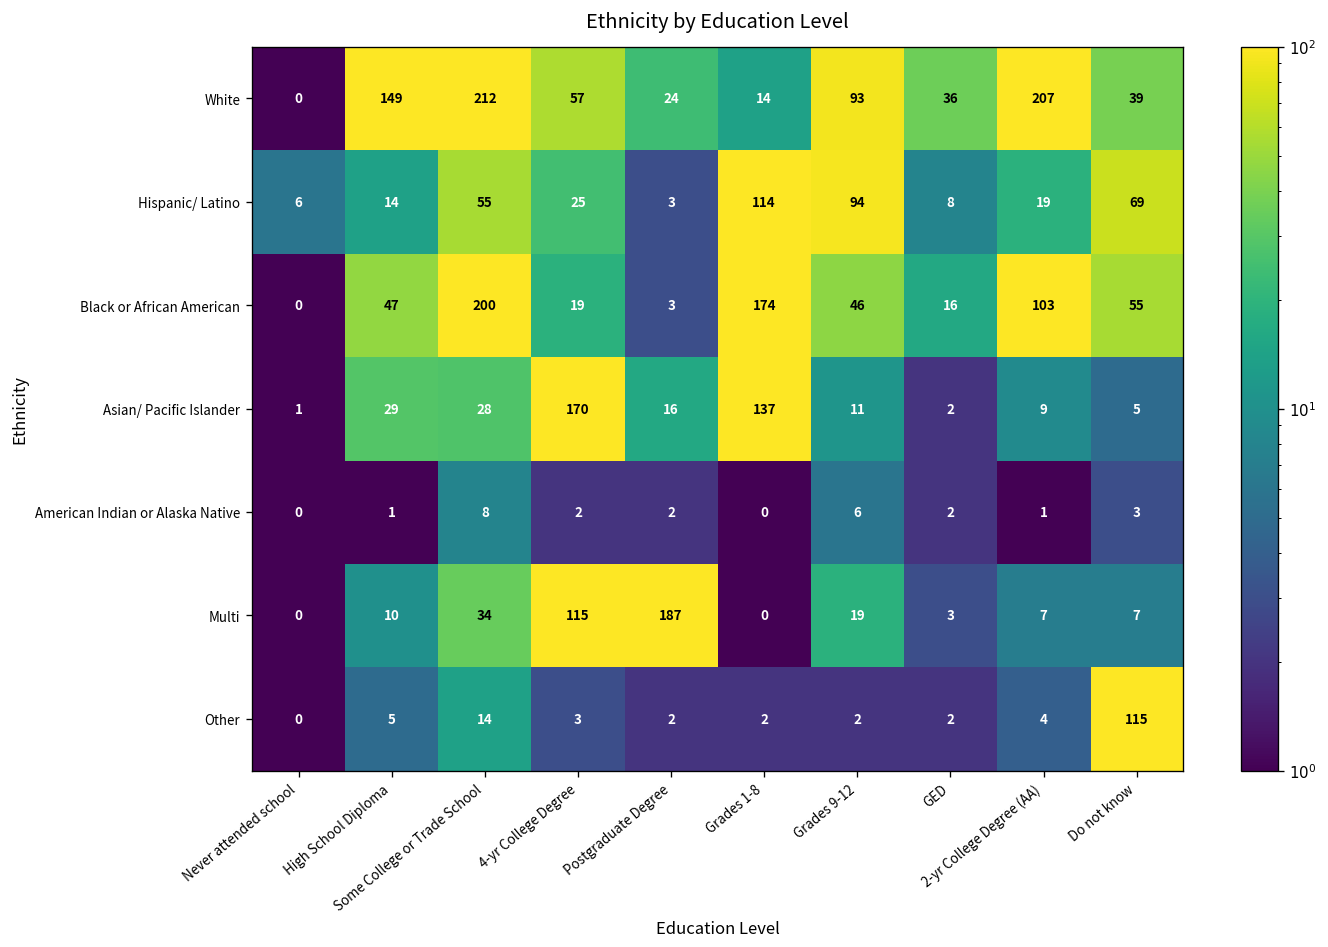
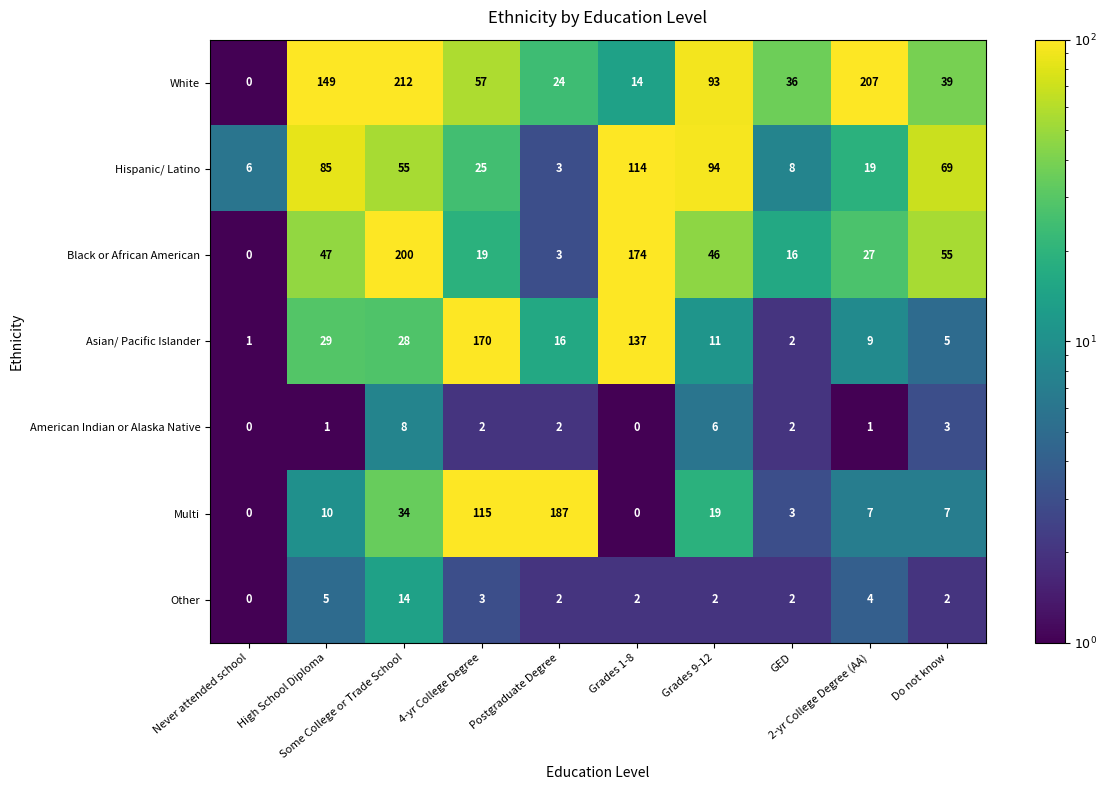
Hispanic/ Latino, High School Diploma: 14 -> 85
Black or African American, 2-yr College Degree (AA): 103 -> 27
Other, Do not know: 115 -> 2
